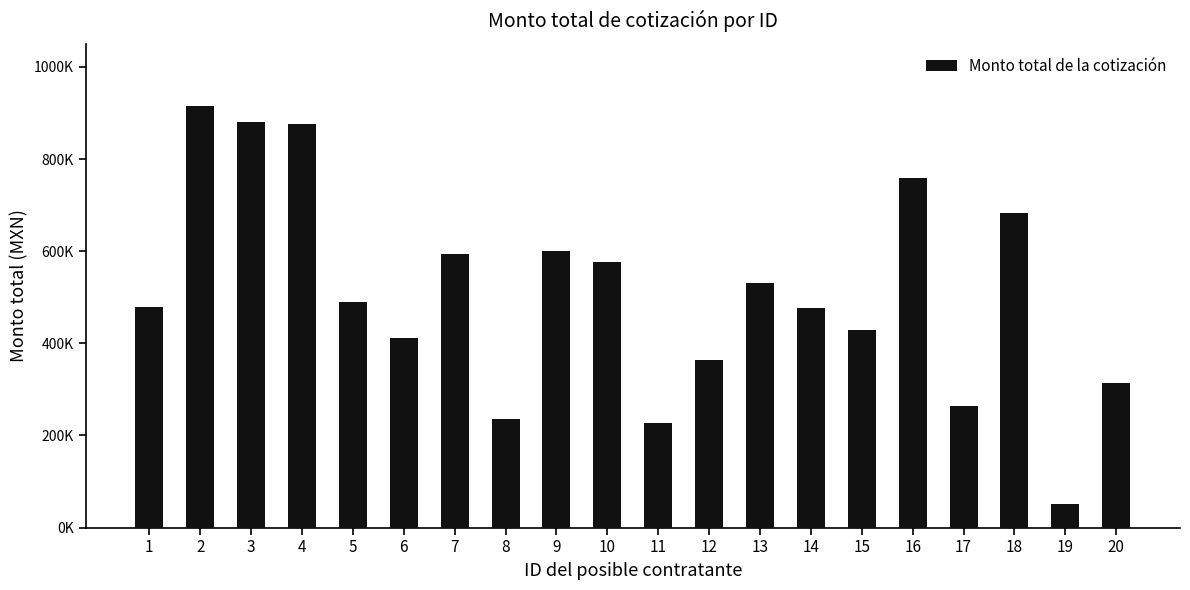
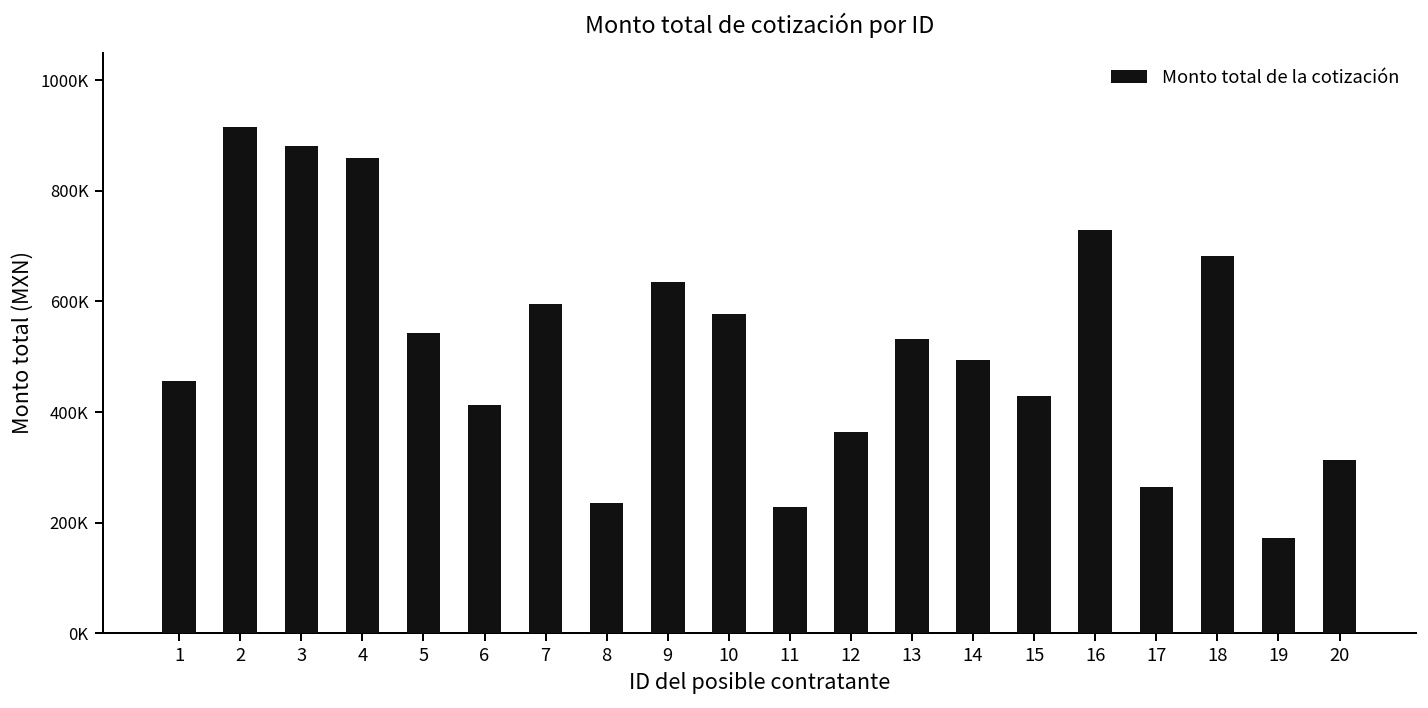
1: 480000 -> 460000
4: 880000 -> 860000
5: 490000 -> 540000
9: 600000 -> 640000
14: 480000 -> 490000
16: 760000 -> 730000
19: 50000 -> 170000
